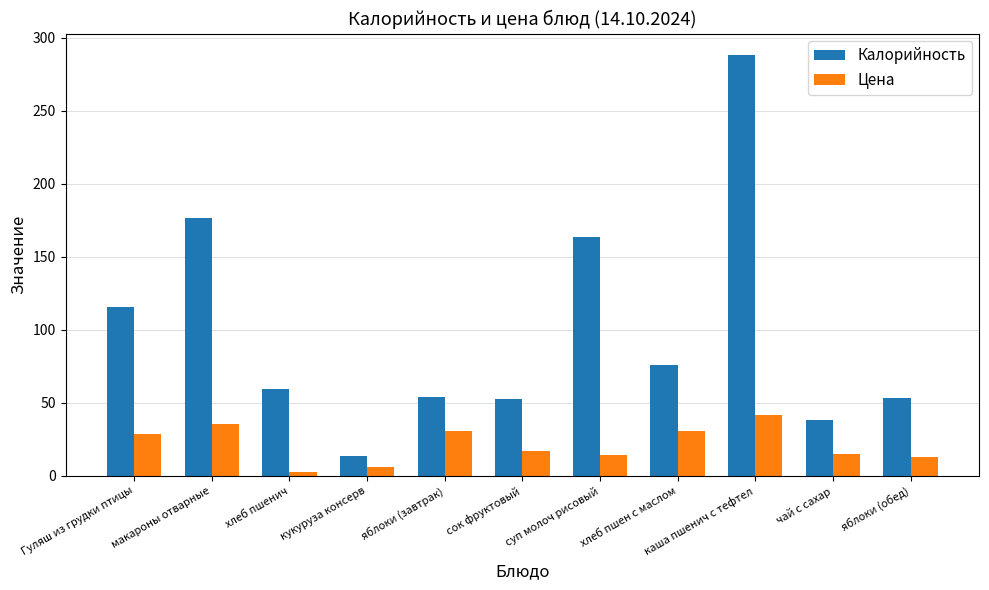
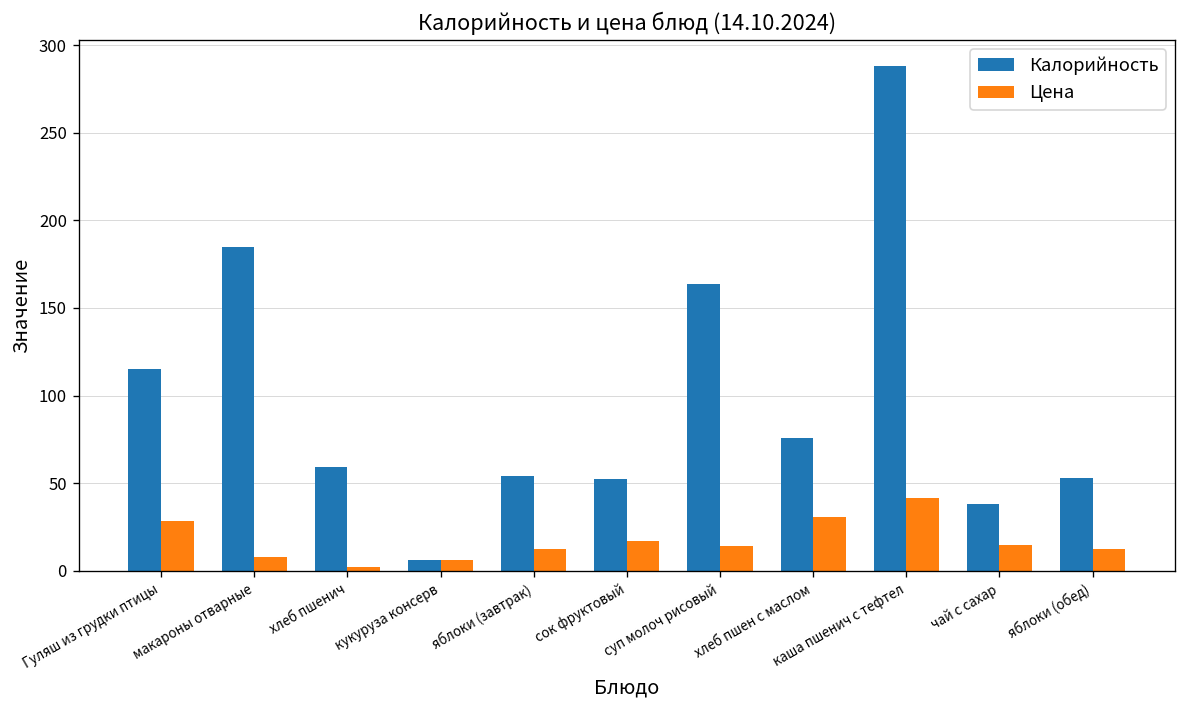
Калорийность, макароны отварные: 176 -> 185
Цена, макароны отварные: 35 -> 8
Калорийность, кукуруза консерв: 13 -> 6
Цена, яблоки (завтрак): 31 -> 13
